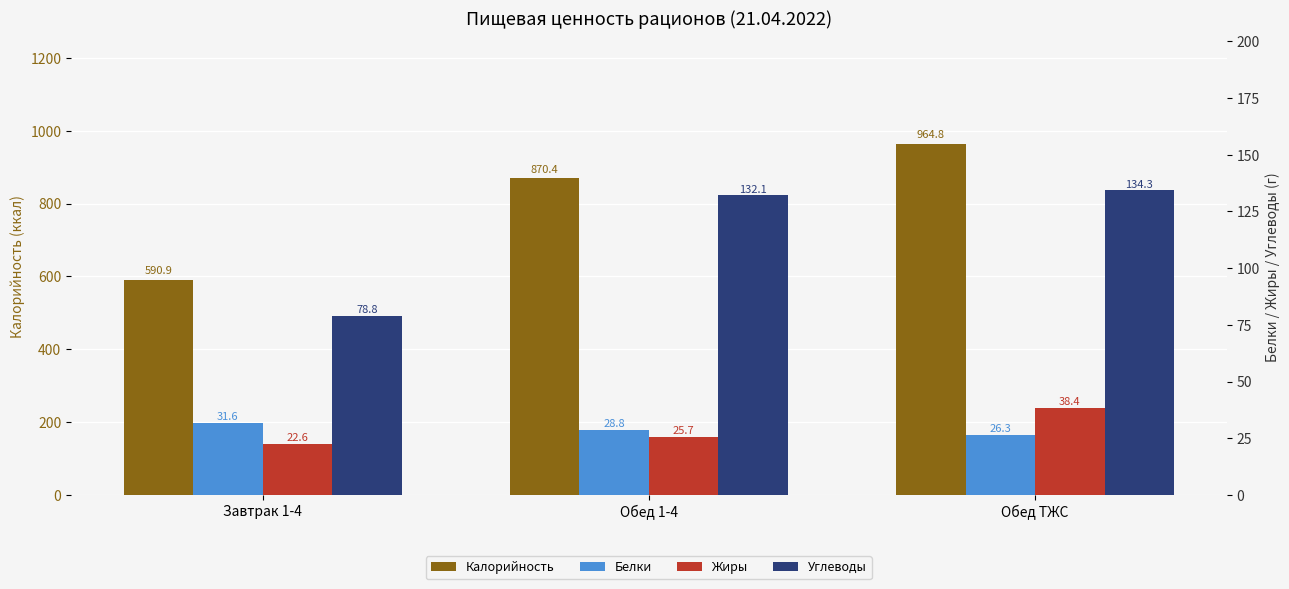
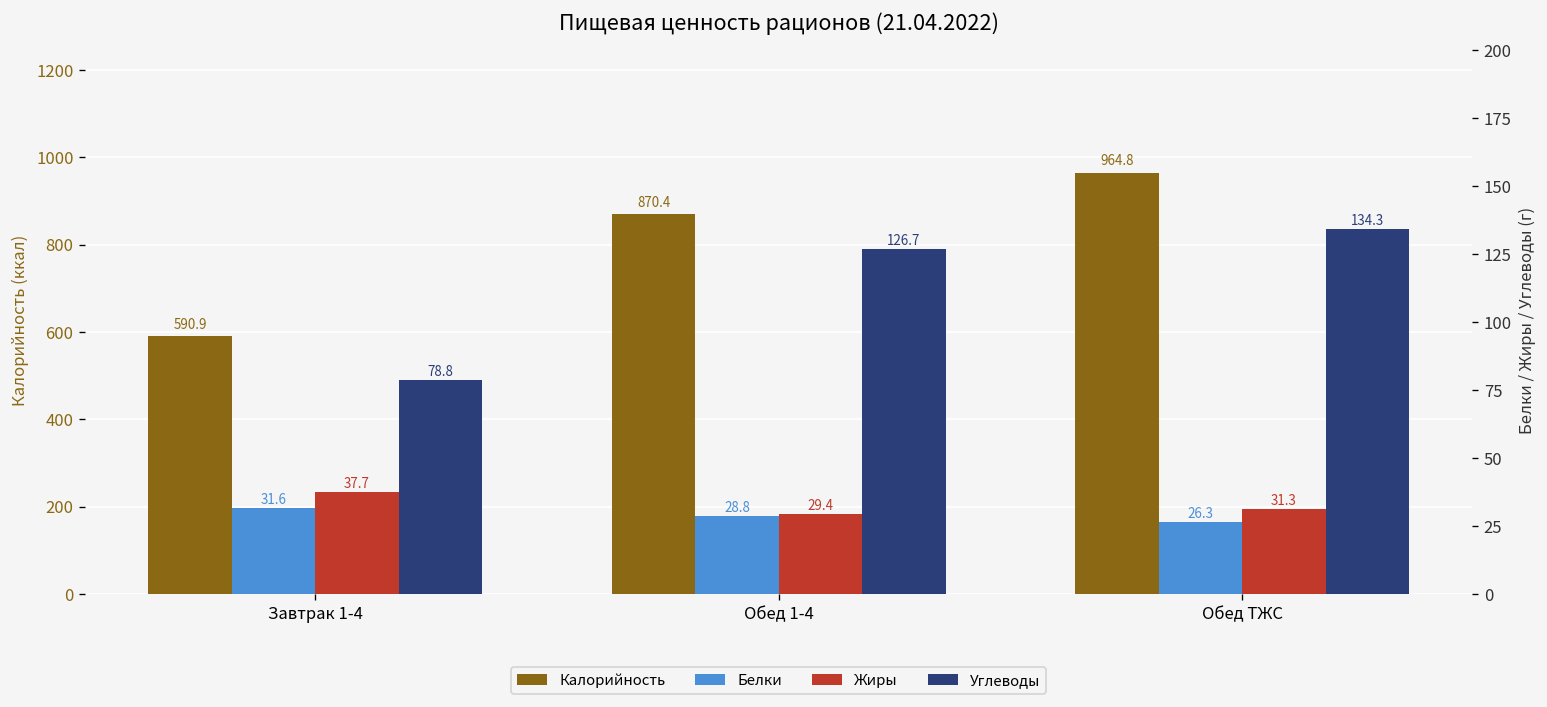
Жиры, Завтрак 1-4: 22.6 -> 37.7
Жиры, Обед 1-4: 25.7 -> 29.4
Углеводы, Обед 1-4: 132.1 -> 126.7
Жиры, Обед ТЖС: 38.4 -> 31.3
